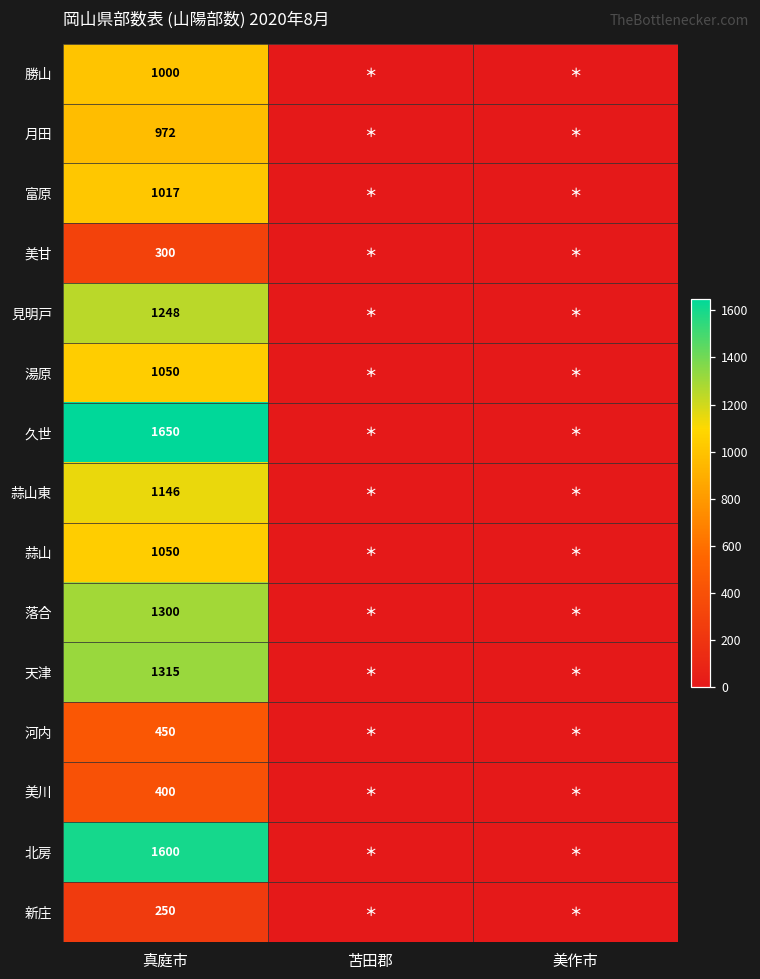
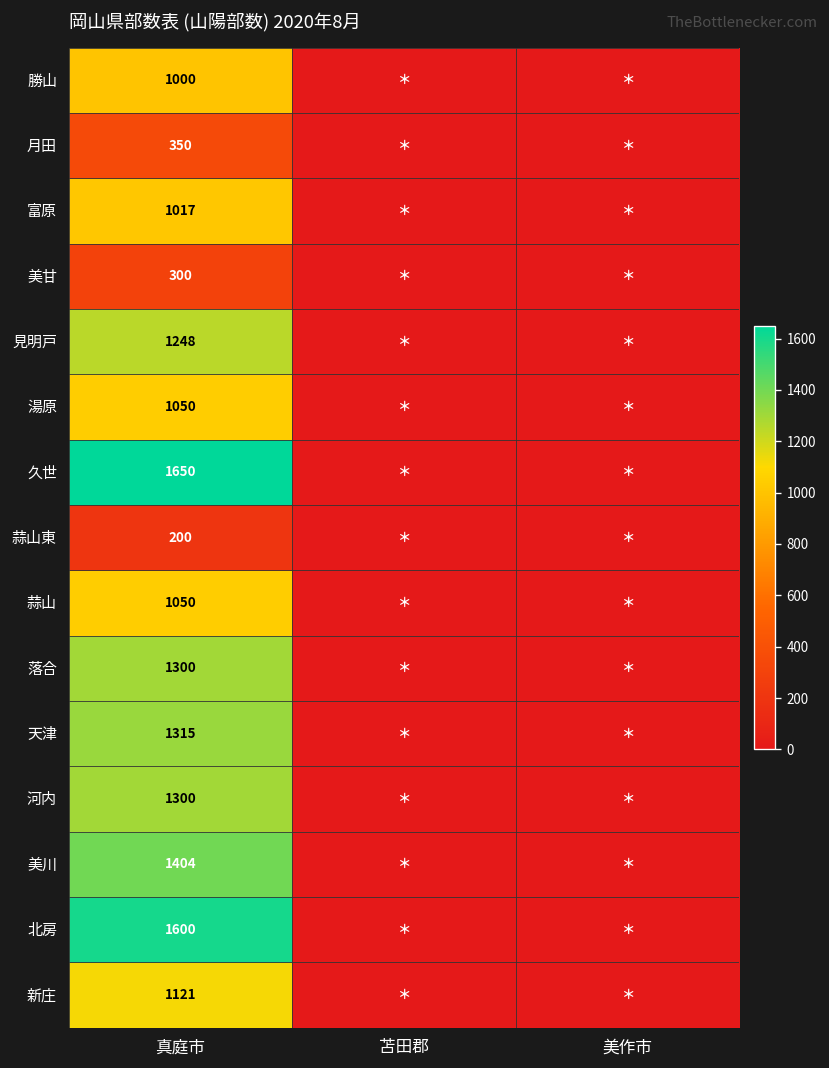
月田, 真庭市: 972 -> 350
蒜山東, 真庭市: 1146 -> 200
河内, 真庭市: 450 -> 1300
美川, 真庭市: 400 -> 1404
新庄, 真庭市: 250 -> 1121
